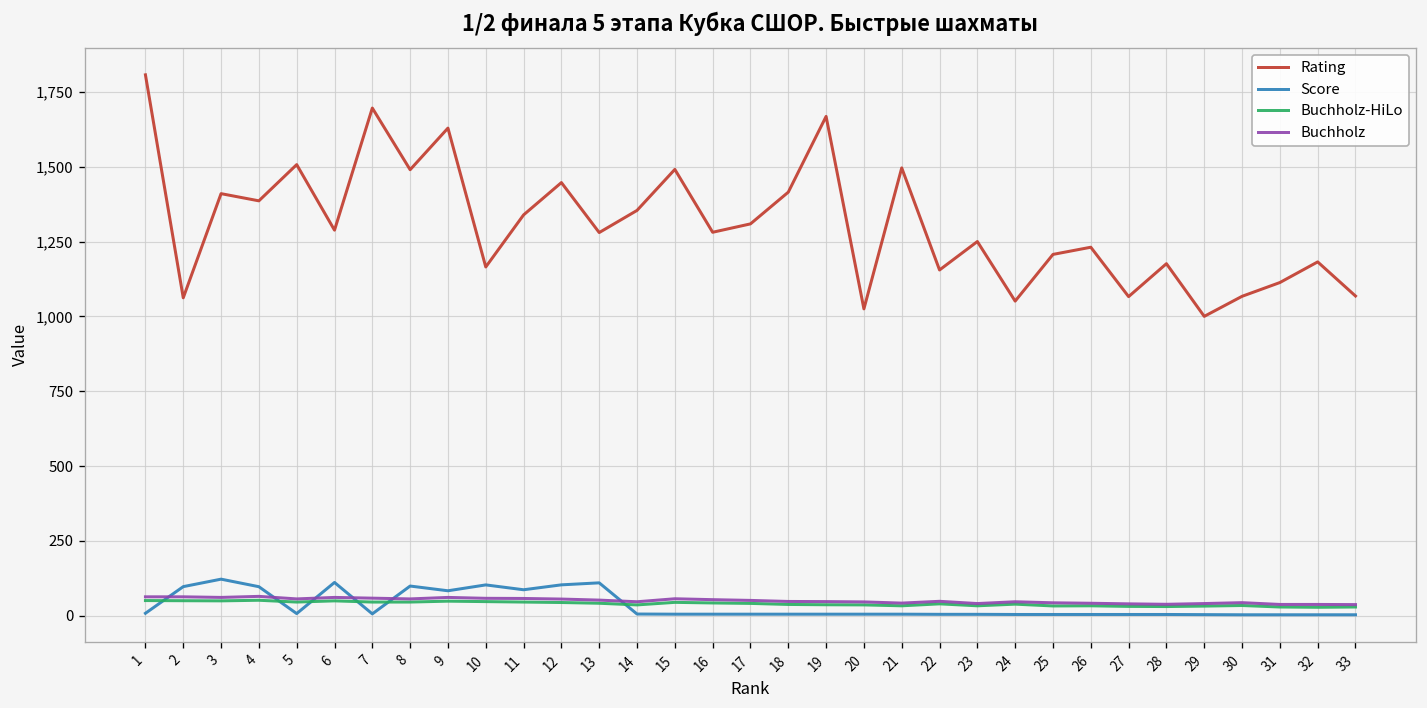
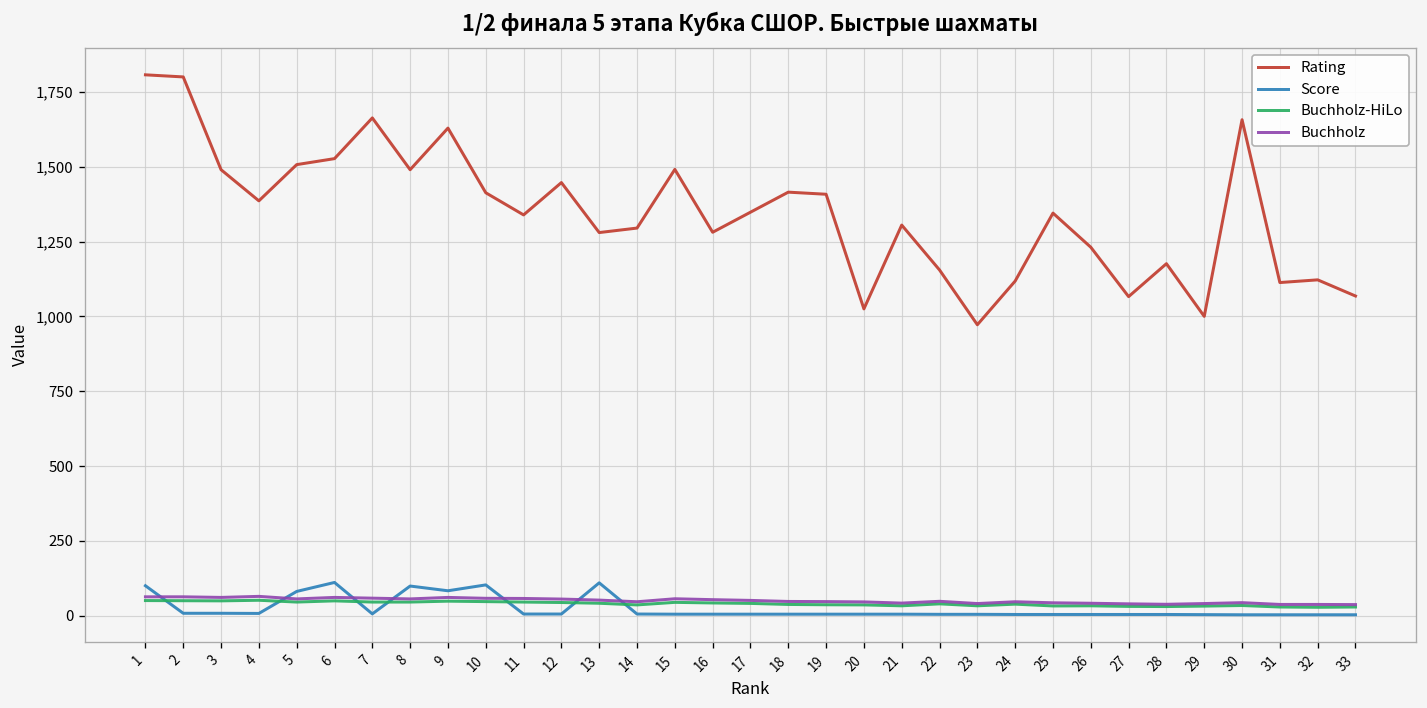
Score, 1: 10 -> 100
Rating, 2: 1,060 -> 1,800
Score, 2: 100 -> 10
Rating, 3: 1,410 -> 1,490
Score, 3: 120 -> 10
Score, 4: 100 -> 10
Score, 5: 10 -> 80
Rating, 6: 1,290 -> 1,530
Rating, 7: 1,700 -> 1,660
Rating, 10: 1,170 -> 1,410
Score, 11: 90 -> 10
Score, 12: 100 -> 10
Rating, 14: 1,350 -> 1,300
Rating, 17: 1,310 -> 1,350
Rating, 19: 1,670 -> 1,410
Rating, 21: 1,500 -> 1,310
Rating, 23: 1,250 -> 970
Rating, 24: 1,050 -> 1,120
Rating, 25: 1,210 -> 1,350
Rating, 30: 1,070 -> 1,660
Rating, 32: 1,180 -> 1,120
